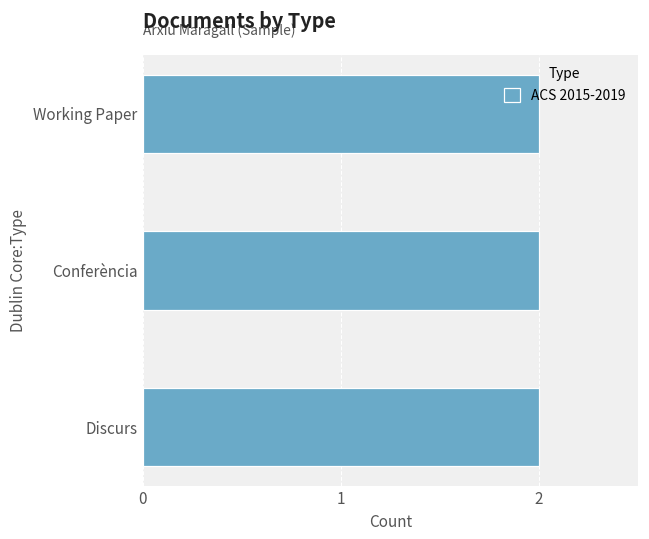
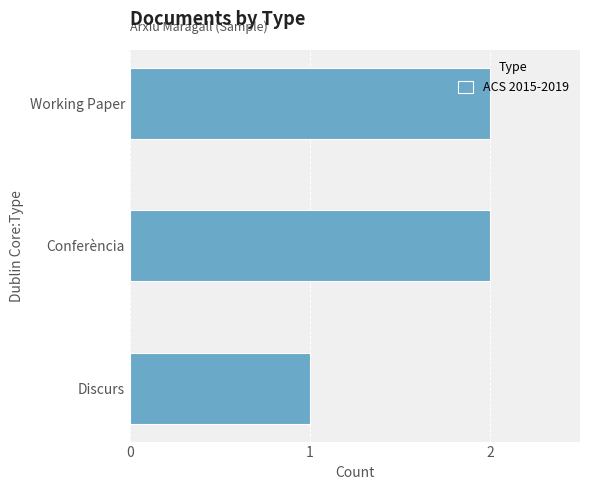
Discurs: 2 -> 1
